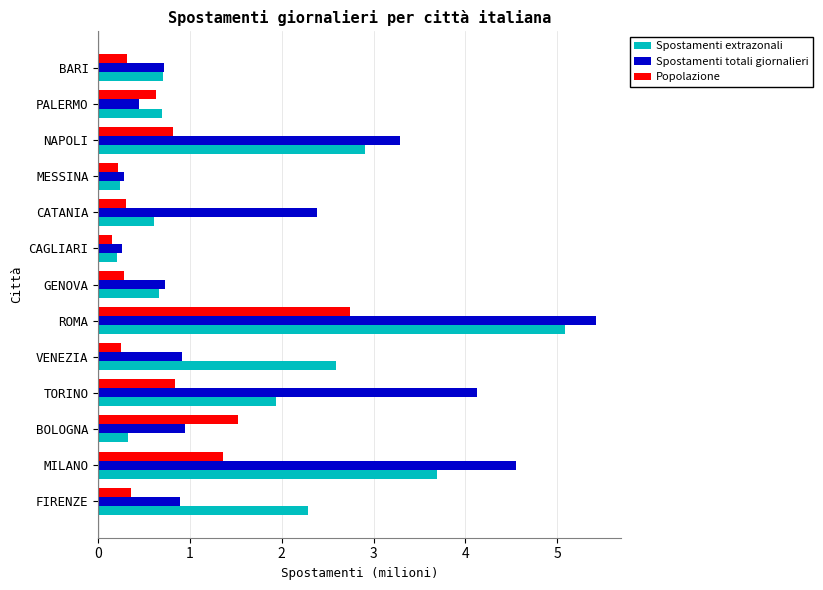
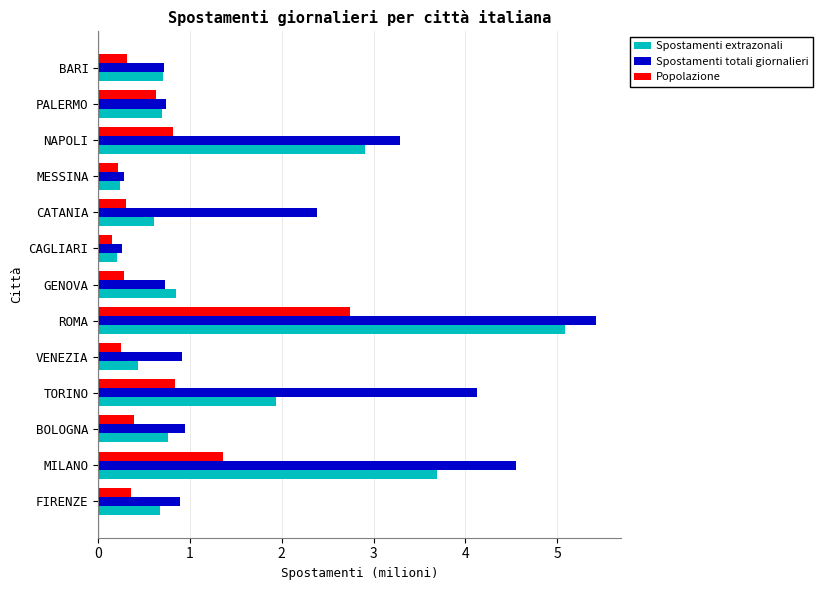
Spostamenti totali giornalieri, PALERMO: 0.4 -> 0.7
Spostamenti extrazonali, GENOVA: 0.7 -> 0.8
Spostamenti extrazonali, VENEZIA: 2.6 -> 0.4
Popolazione, BOLOGNA: 1.5 -> 0.4
Spostamenti extrazonali, BOLOGNA: 0.3 -> 0.8
Spostamenti extrazonali, FIRENZE: 2.3 -> 0.7
